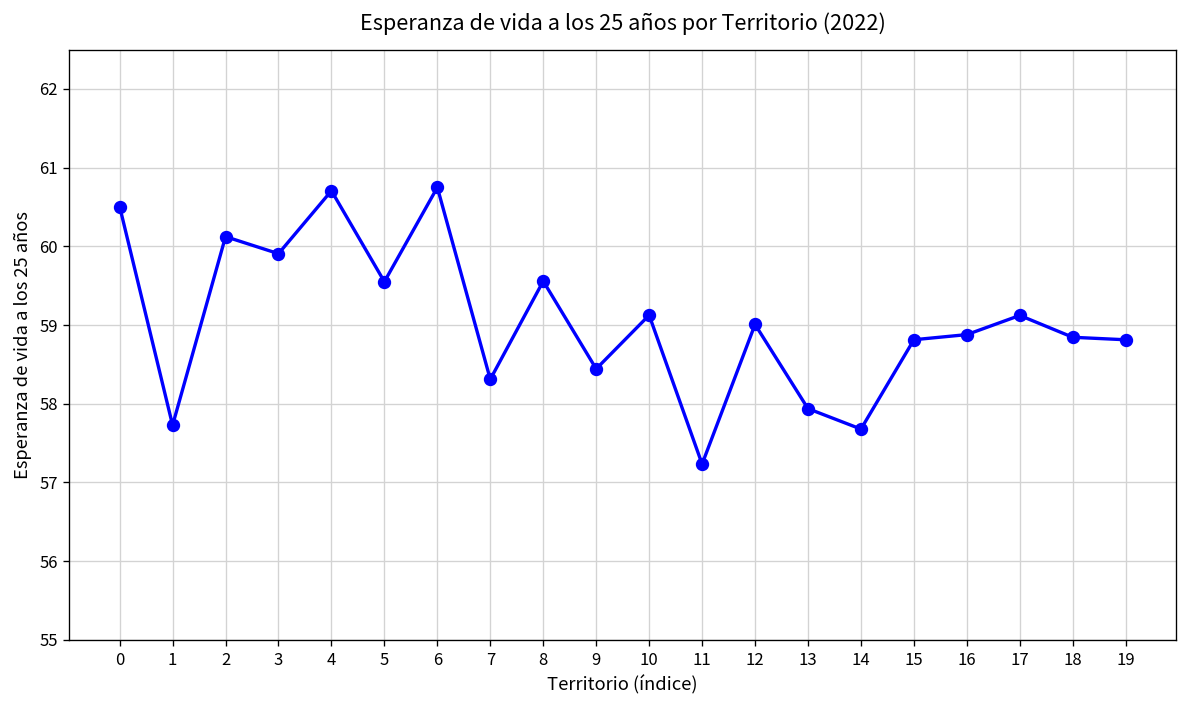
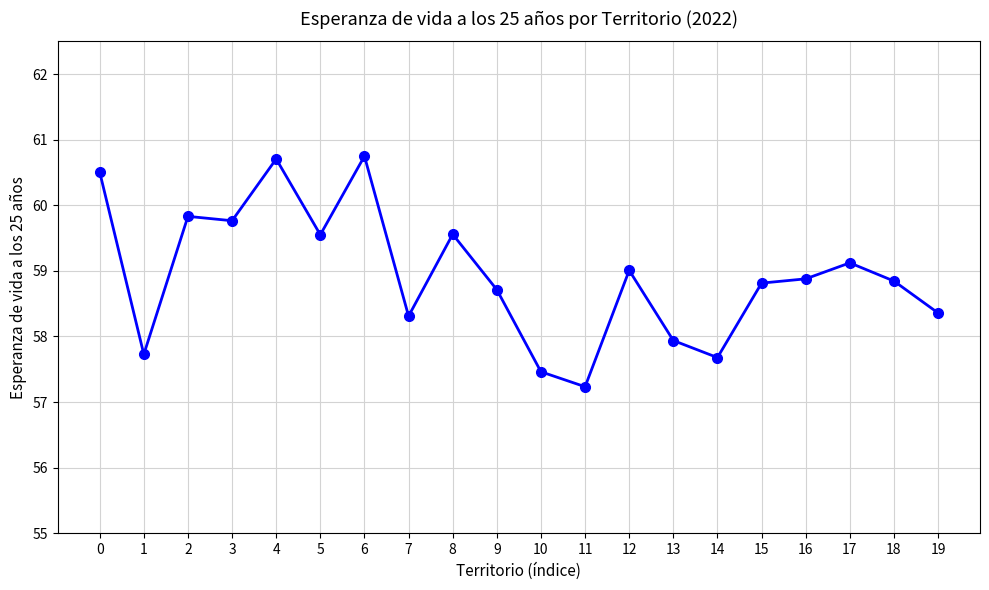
2: 60.1 -> 59.8
3: 59.9 -> 59.8
9: 58.4 -> 58.7
10: 59.1 -> 57.5
19: 58.8 -> 58.4
